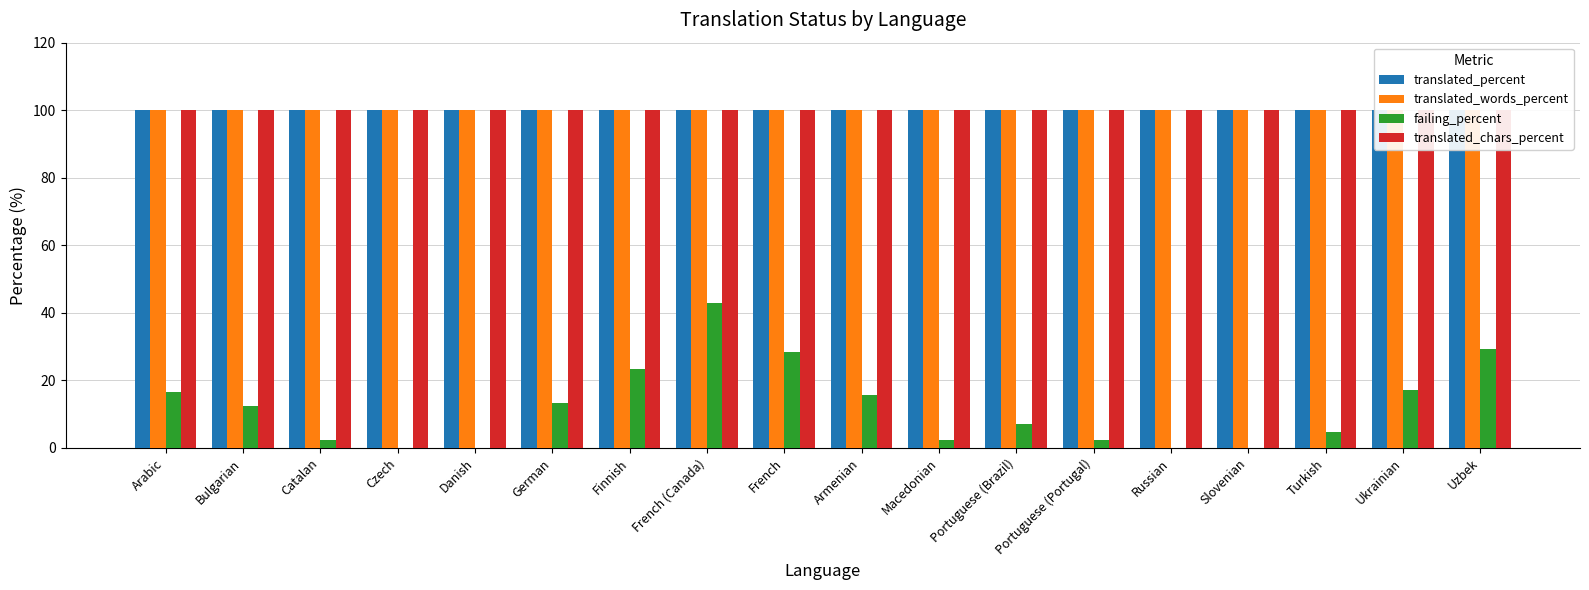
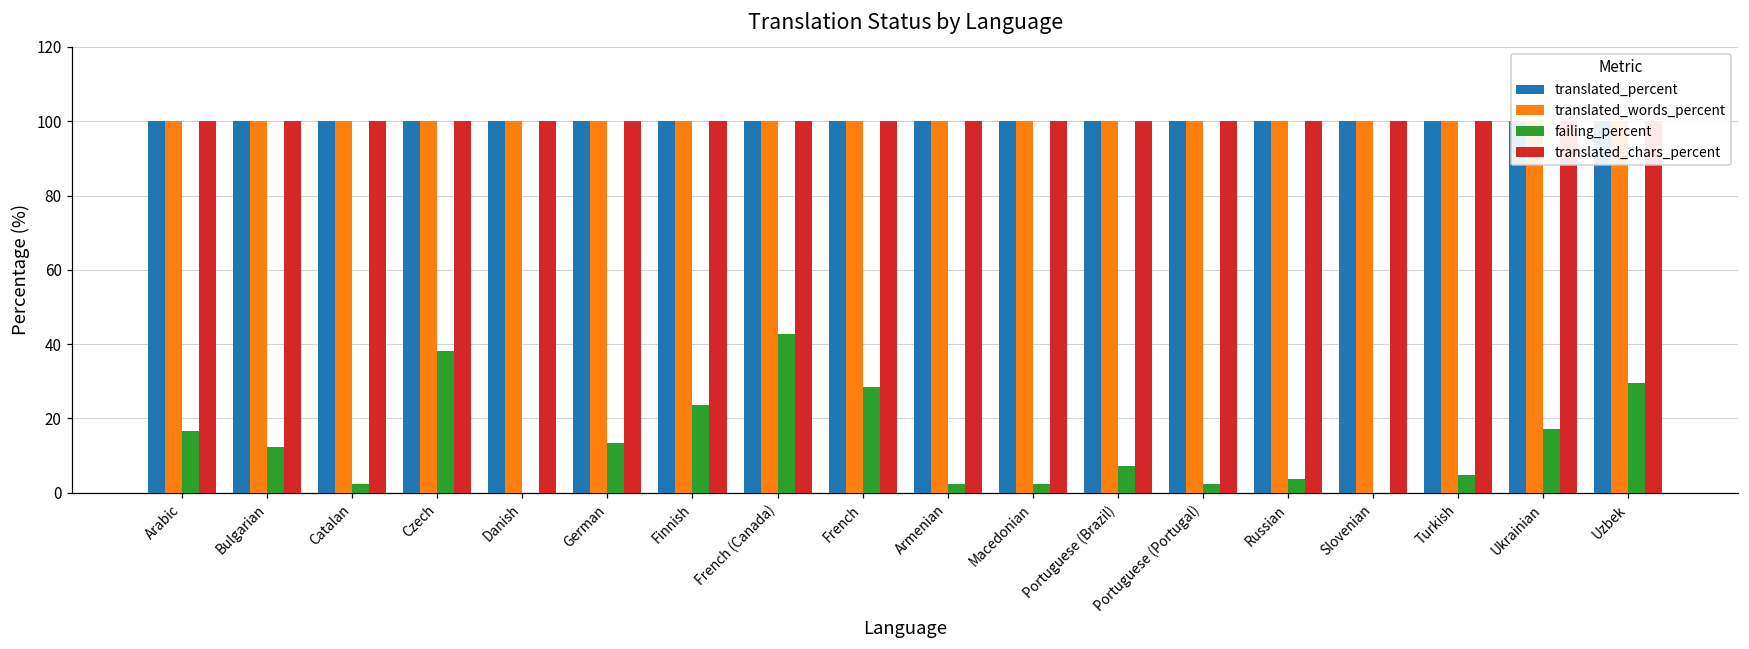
failing_percent, Czech: 0 -> 38
failing_percent, Armenian: 16 -> 2
failing_percent, Russian: 0 -> 4
